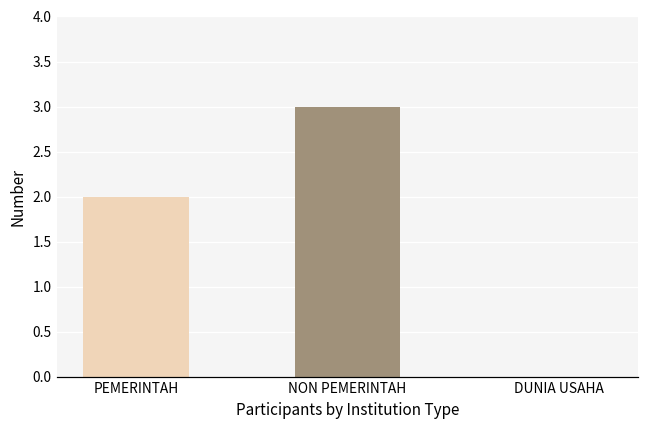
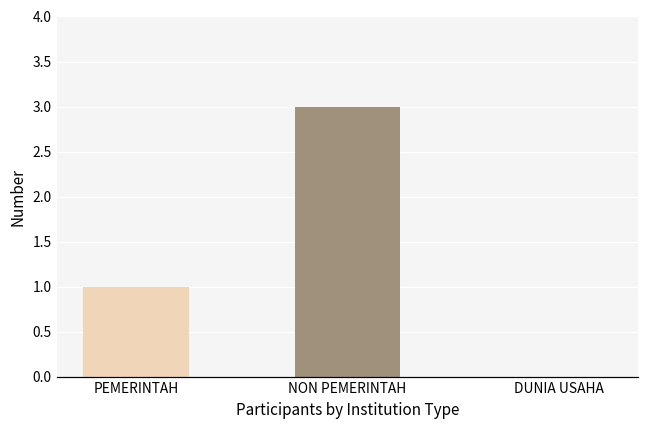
PEMERINTAH: 2 -> 1
